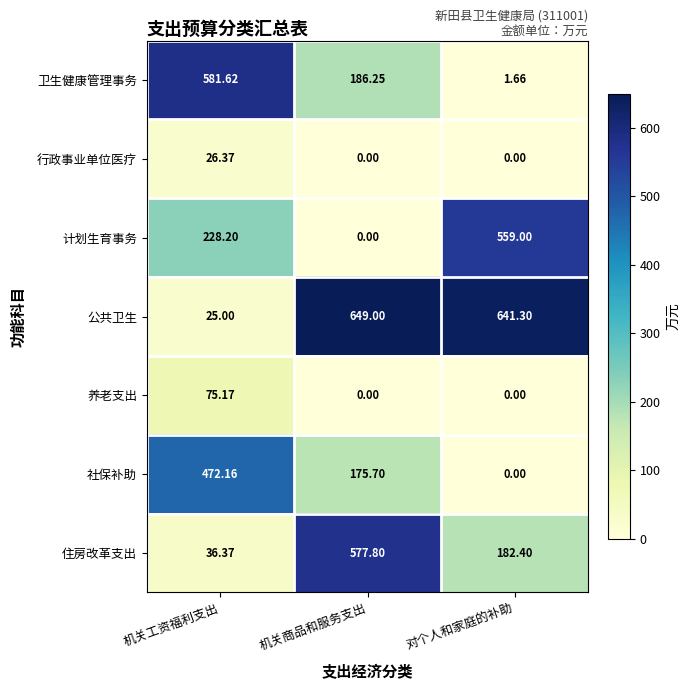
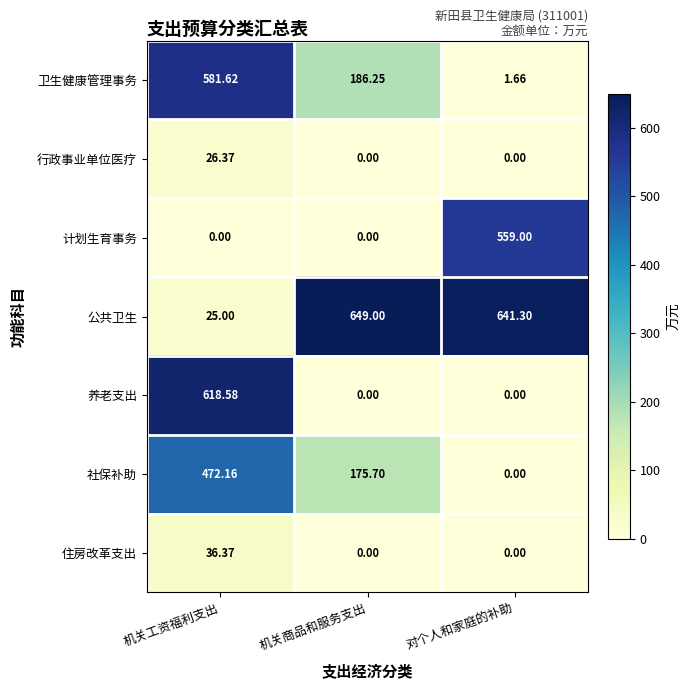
计划生育事务, 机关工资福利支出: 228.20 -> 0.00
养老支出, 机关工资福利支出: 75.17 -> 618.58
住房改革支出, 机关商品和服务支出: 577.80 -> 0.00
住房改革支出, 对个人和家庭的补助: 182.40 -> 0.00
